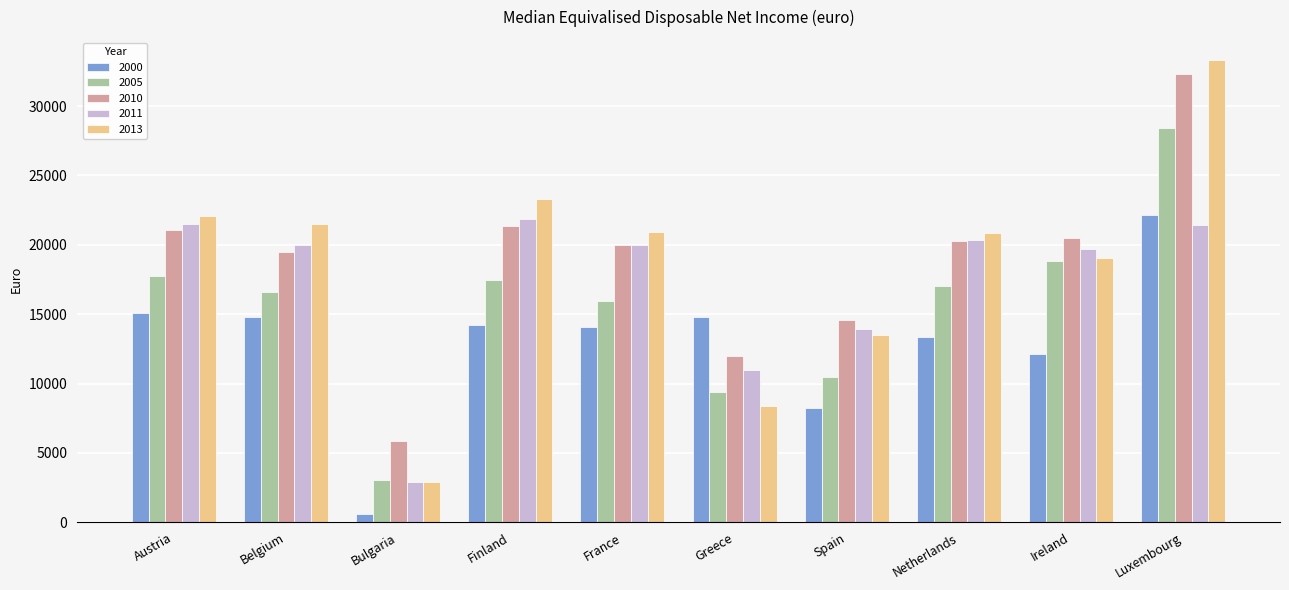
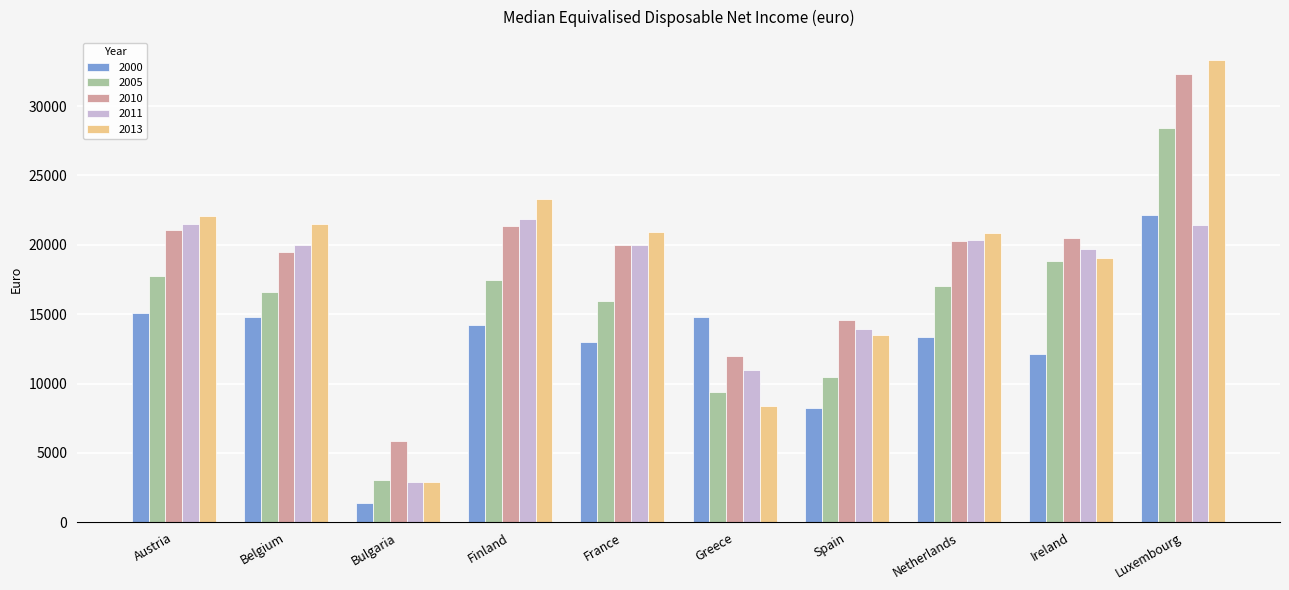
2000, Bulgaria: 600 -> 1400
2000, France: 14100 -> 13000
